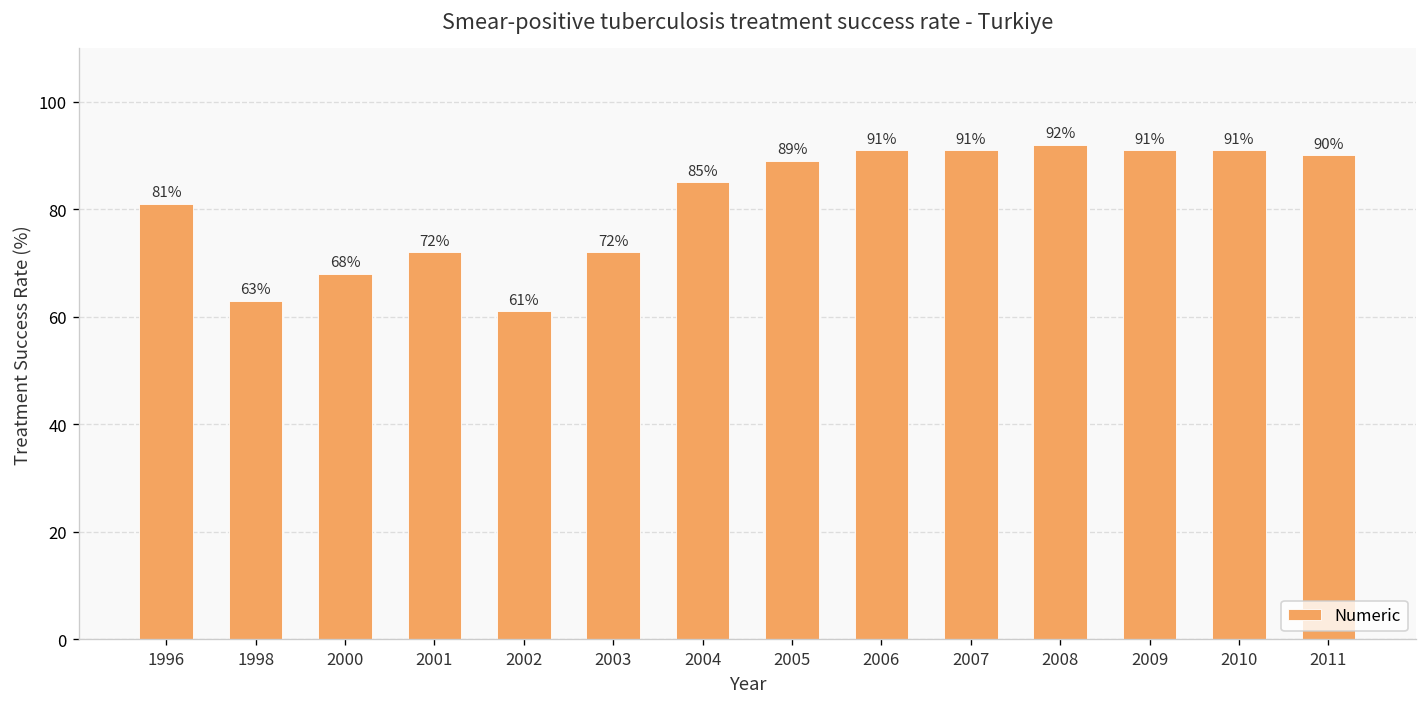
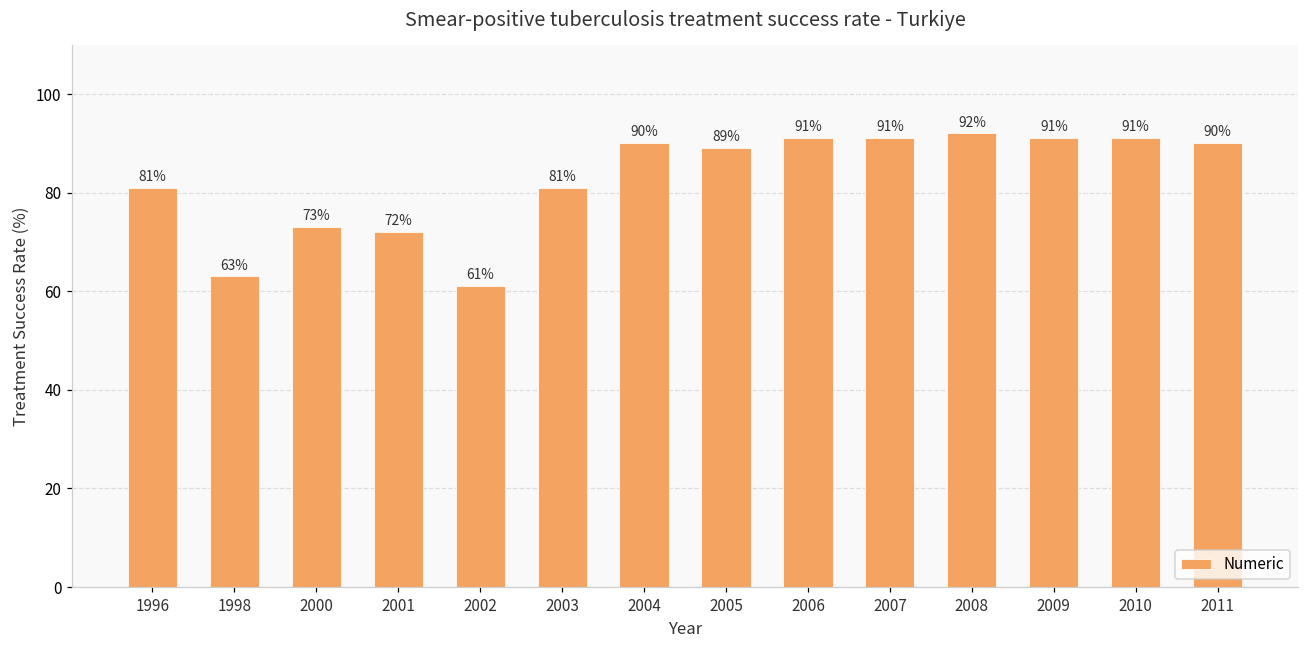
2000: 68% -> 73%
2003: 72% -> 81%
2004: 85% -> 90%
